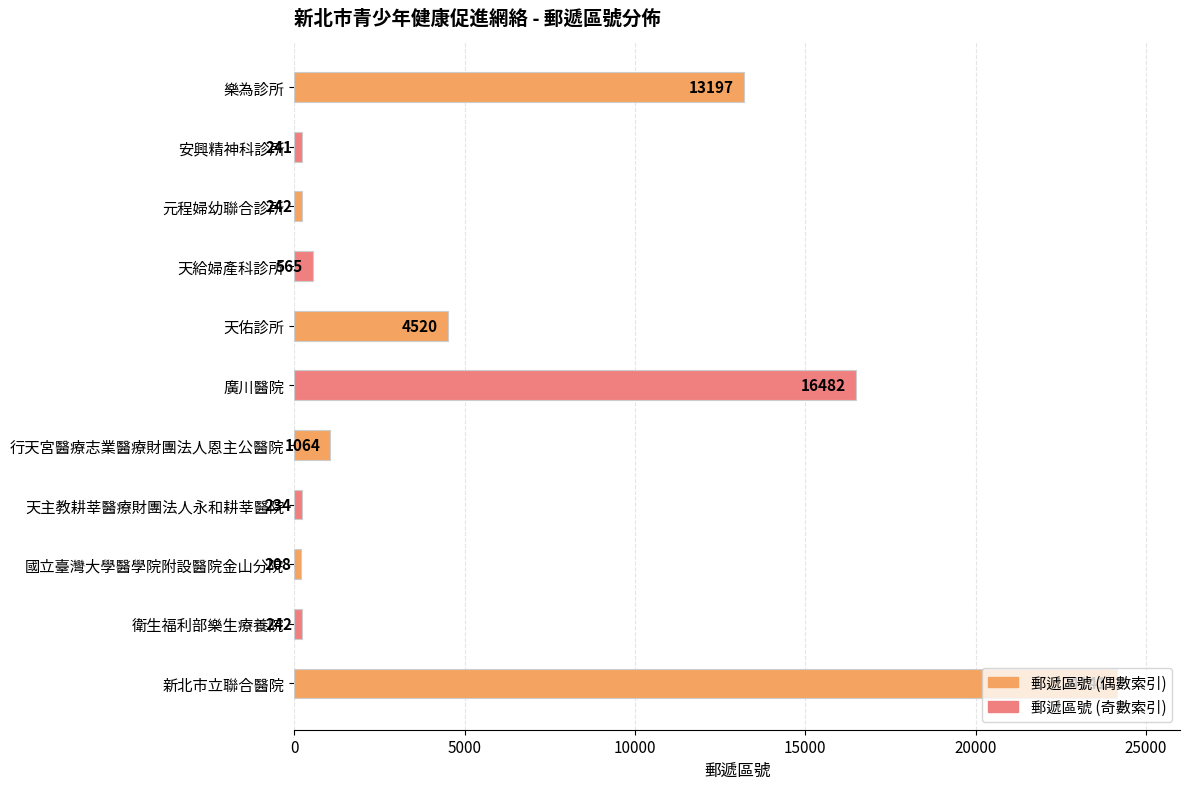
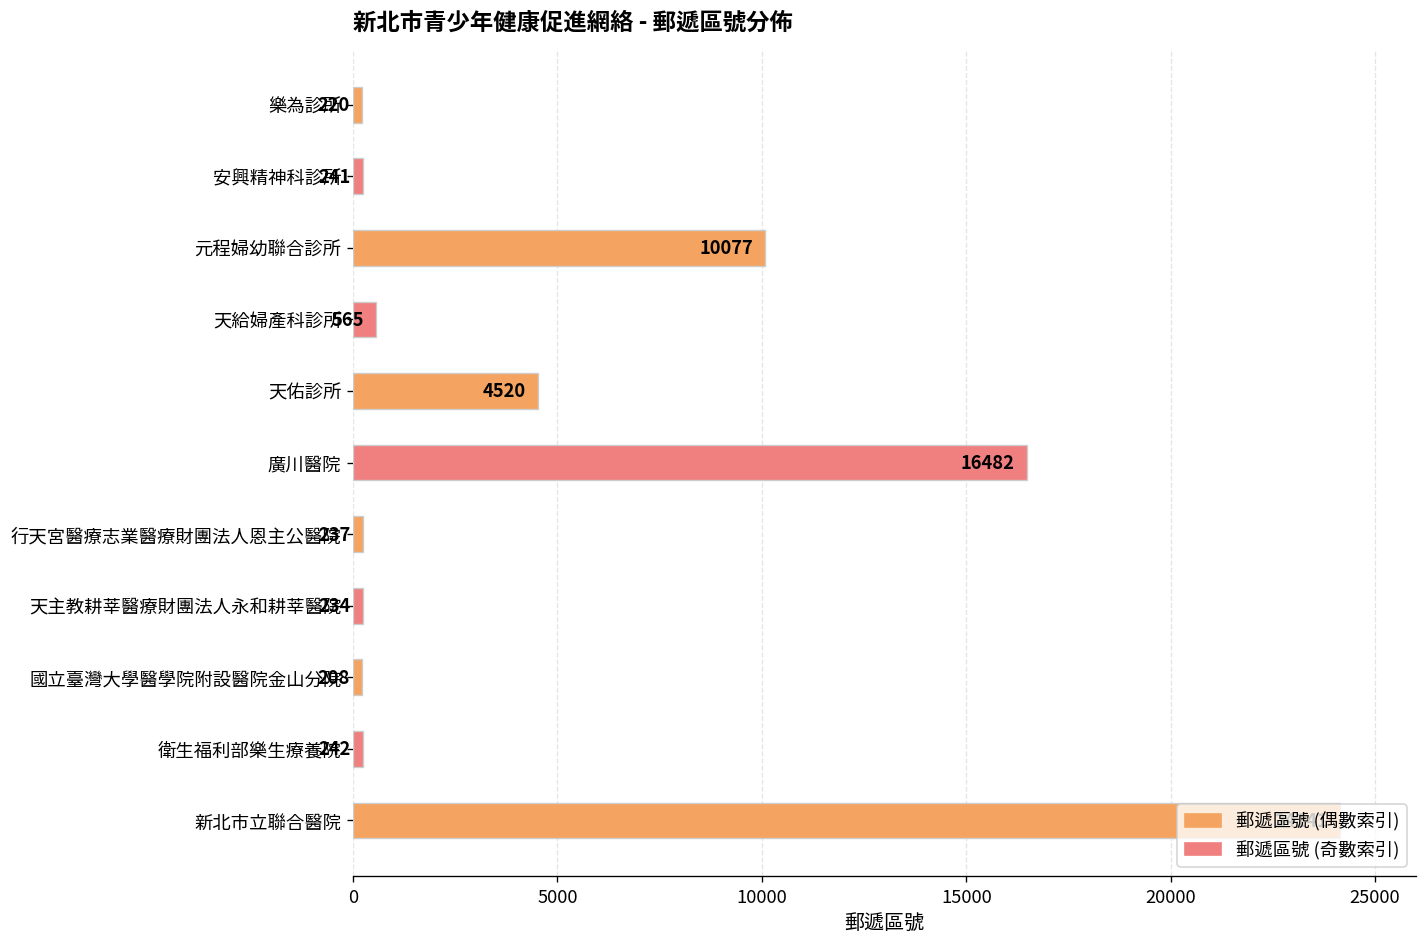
樂為診所: 13197 -> 220
元程婦幼聯合診所: 242 -> 10077
行天宮醫療志業醫療財團法人恩主公醫院: 1064 -> 237
